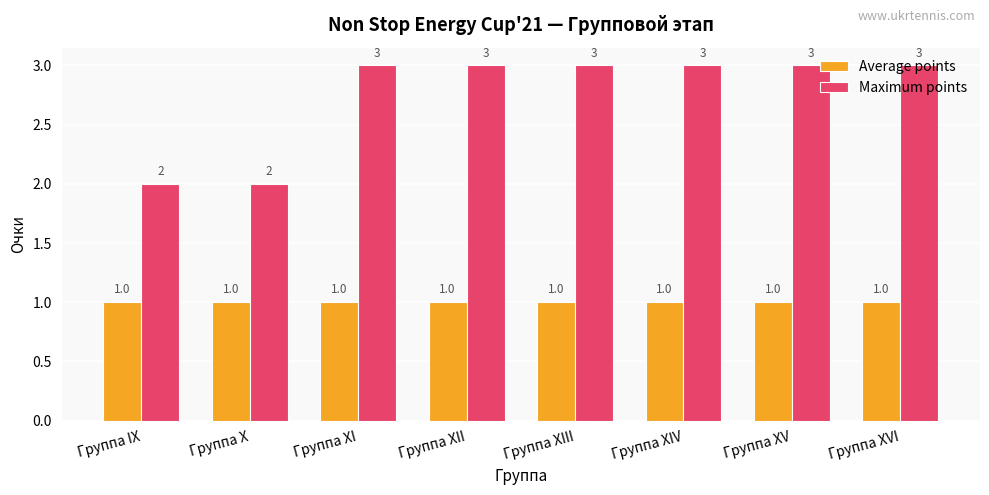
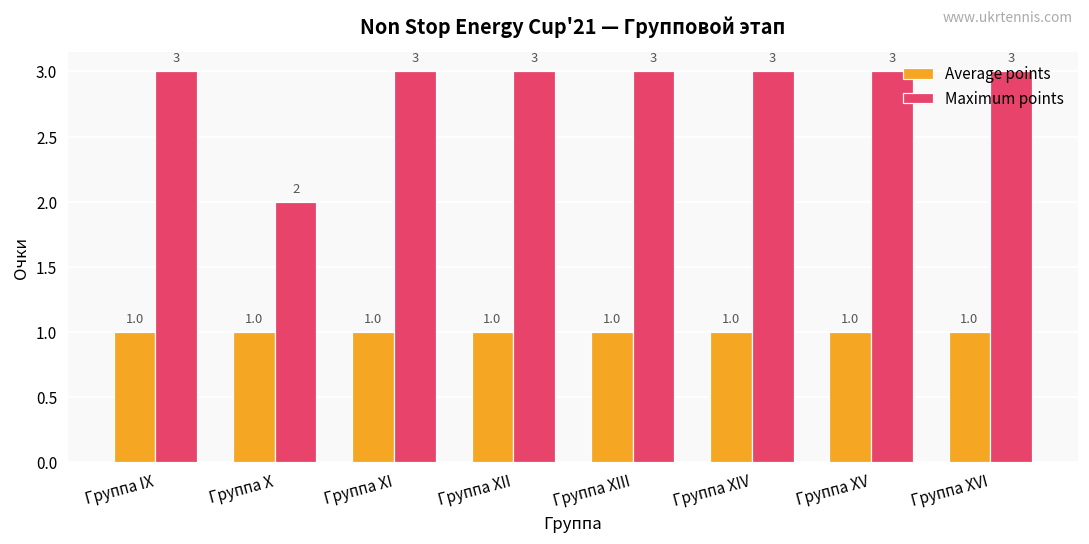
Maximum points, Группа IX: 2 -> 3
